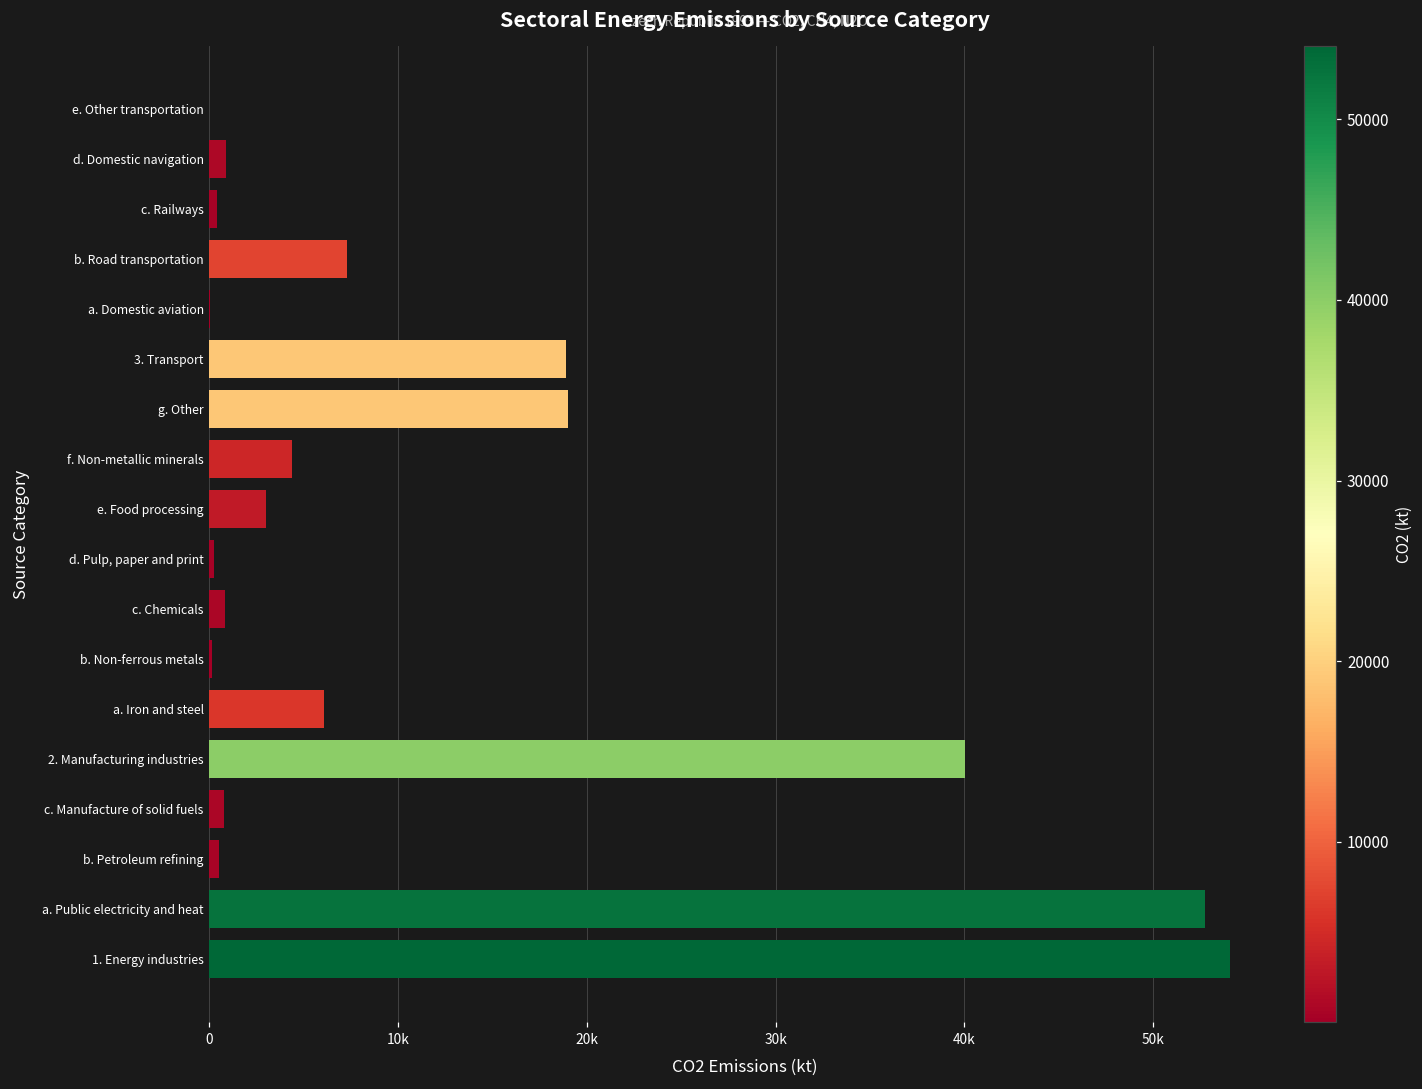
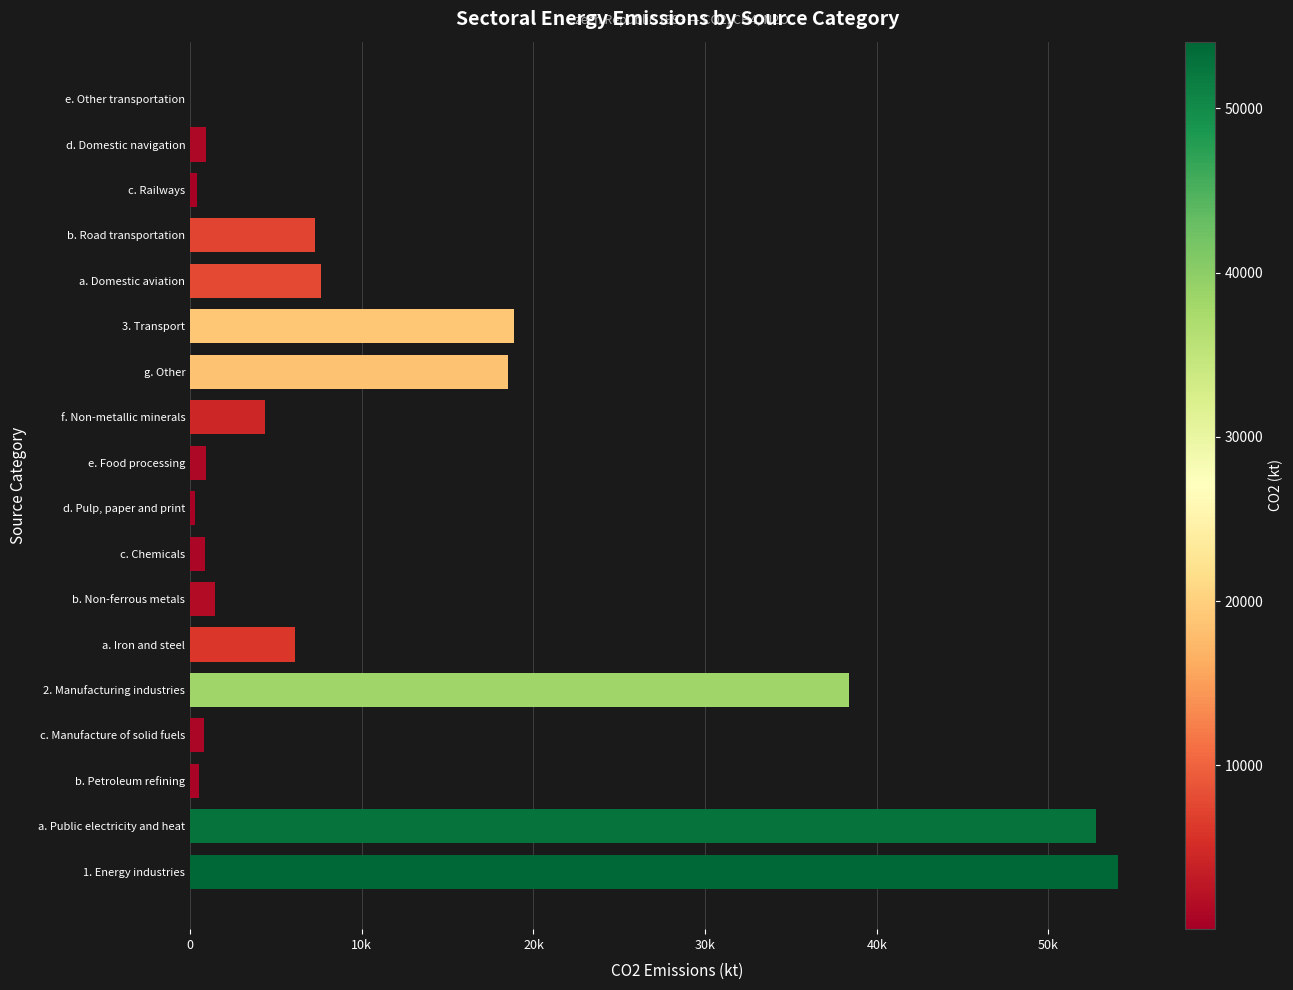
a. Domestic aviation: 0 -> 7600
g. Other: 19000 -> 18500
e. Food processing: 3000 -> 900
b. Non-ferrous metals: 200 -> 1500
2. Manufacturing industries: 40100 -> 38400
